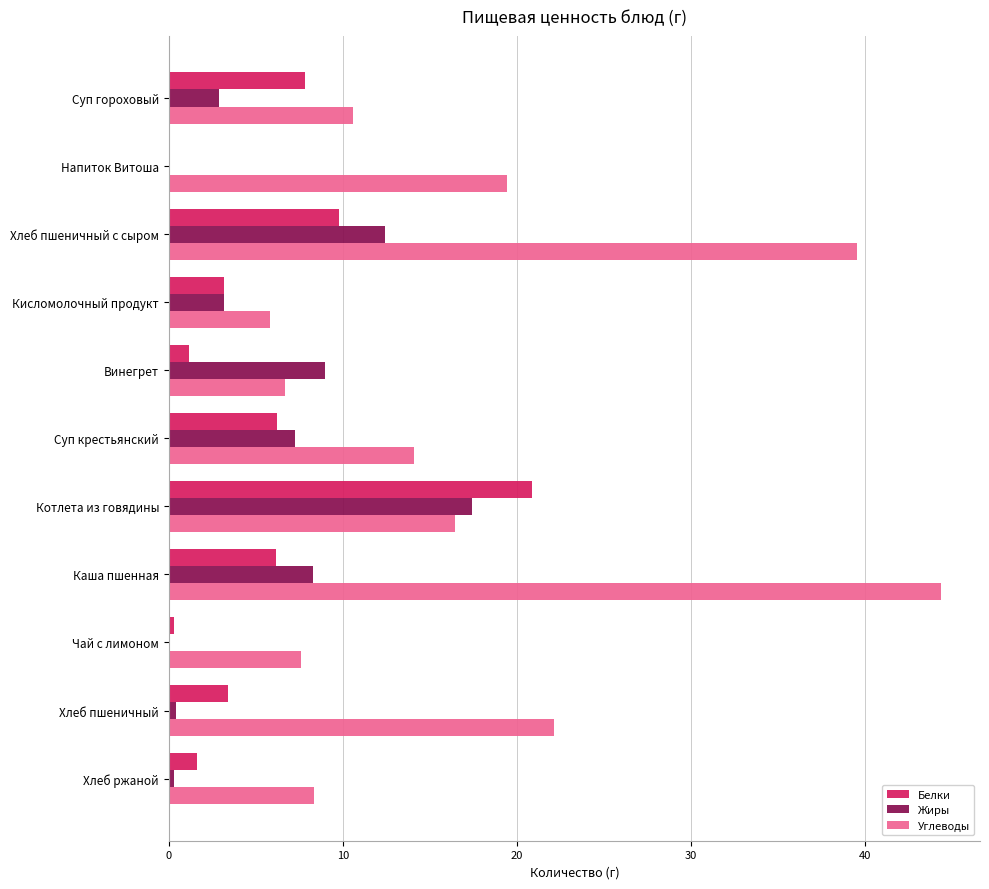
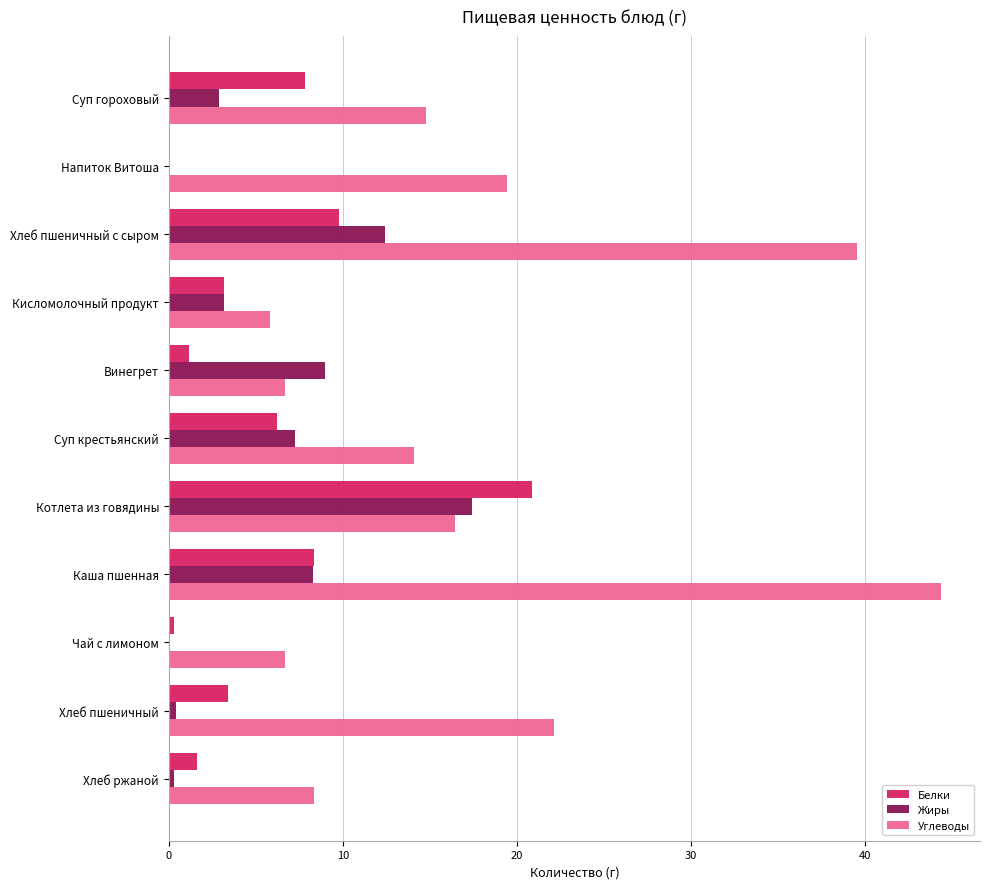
Углеводы, Суп гороховый: 10.6 -> 14.8
Белки, Каша пшенная: 6.2 -> 8.3
Углеводы, Чай с лимоном: 7.6 -> 6.7
